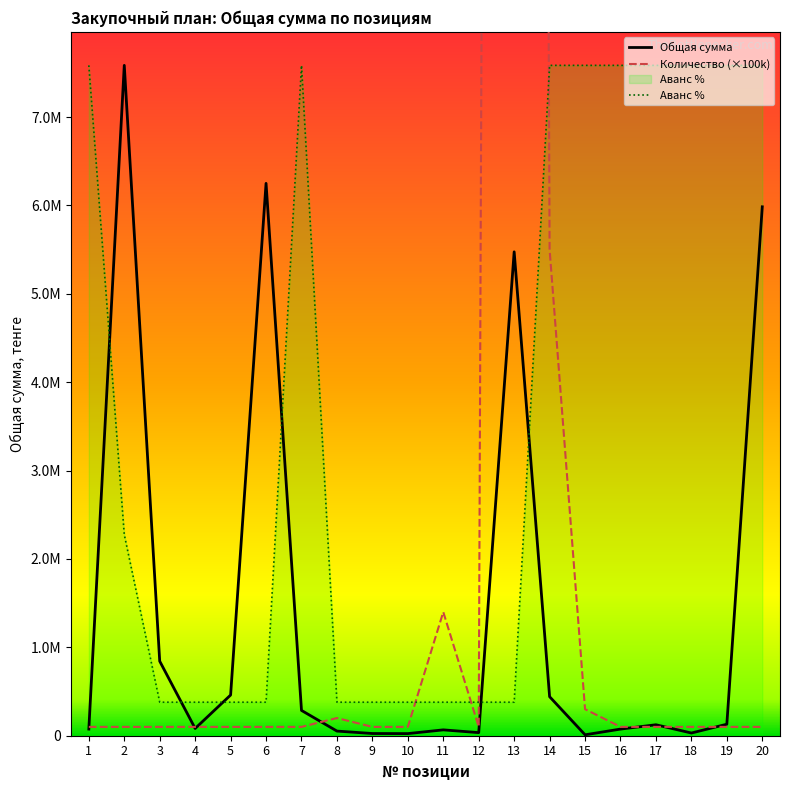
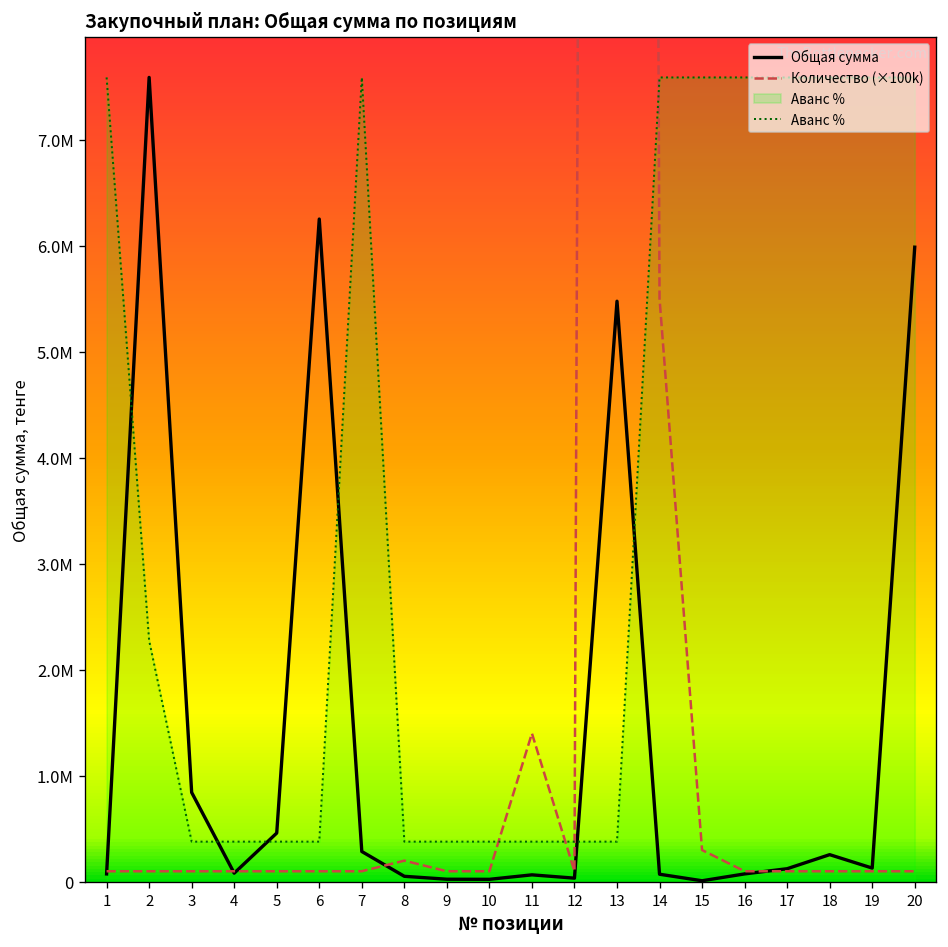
Общая сумма, 14: 400000 -> 100000
Общая сумма, 18: 0 -> 300000
